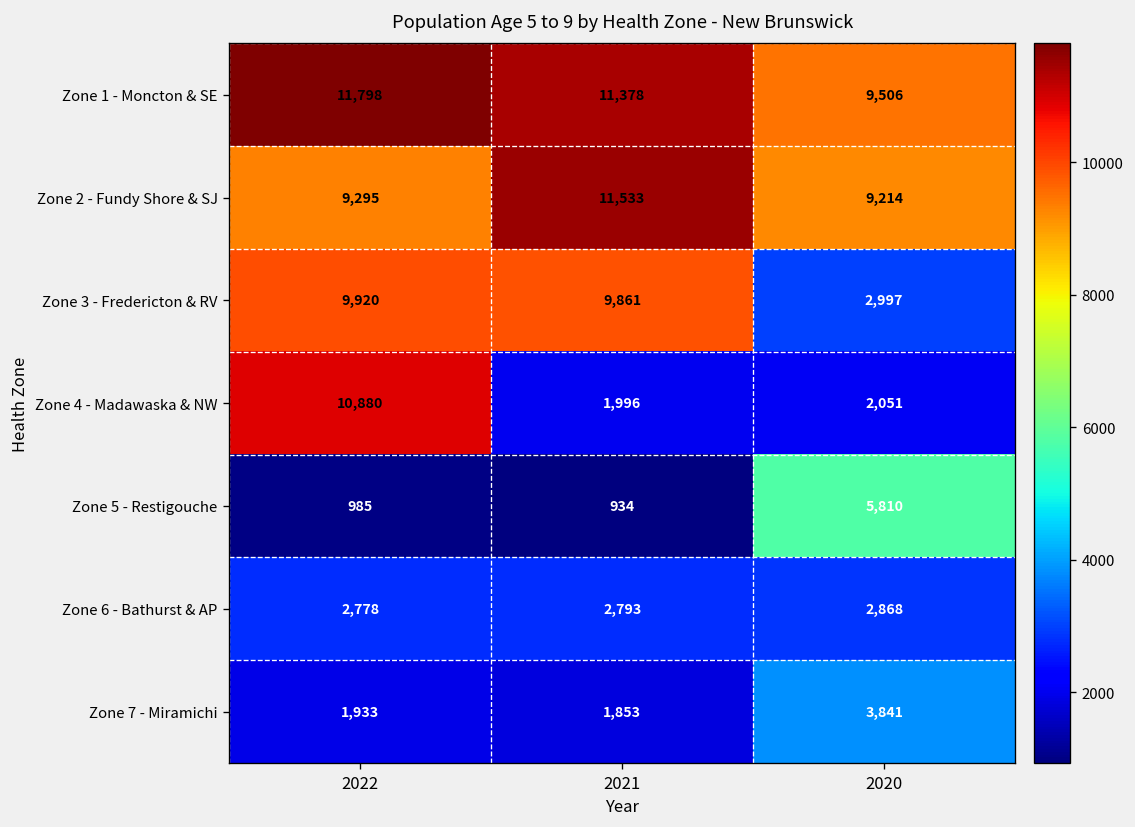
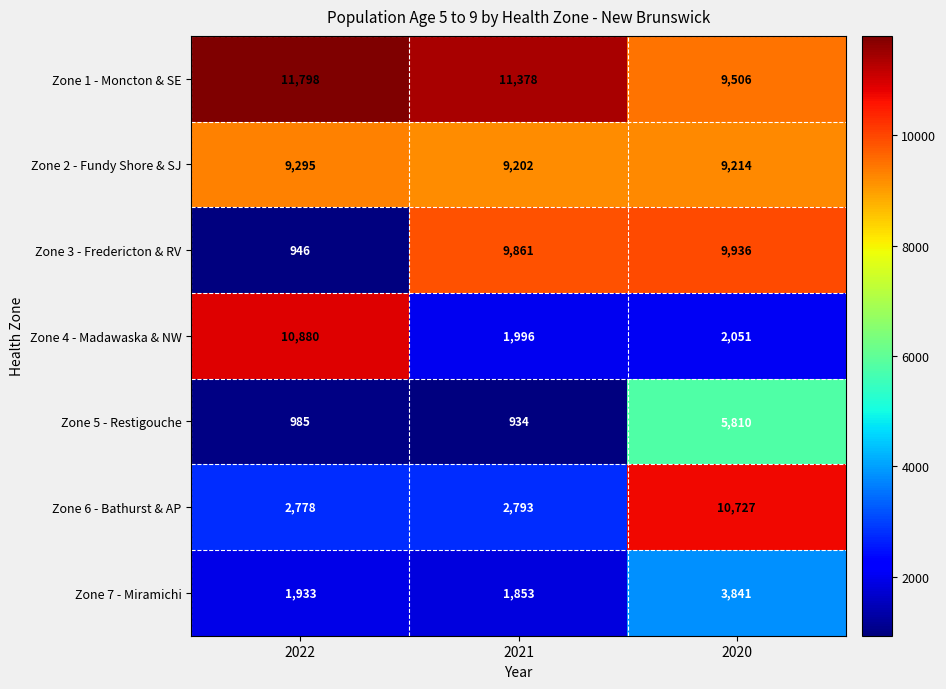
Zone 2 - Fundy Shore & SJ, 2021: 11,533 -> 9,202
Zone 3 - Fredericton & RV, 2022: 9,920 -> 946
Zone 3 - Fredericton & RV, 2020: 2,997 -> 9,936
Zone 6 - Bathurst & AP, 2020: 2,868 -> 10,727
